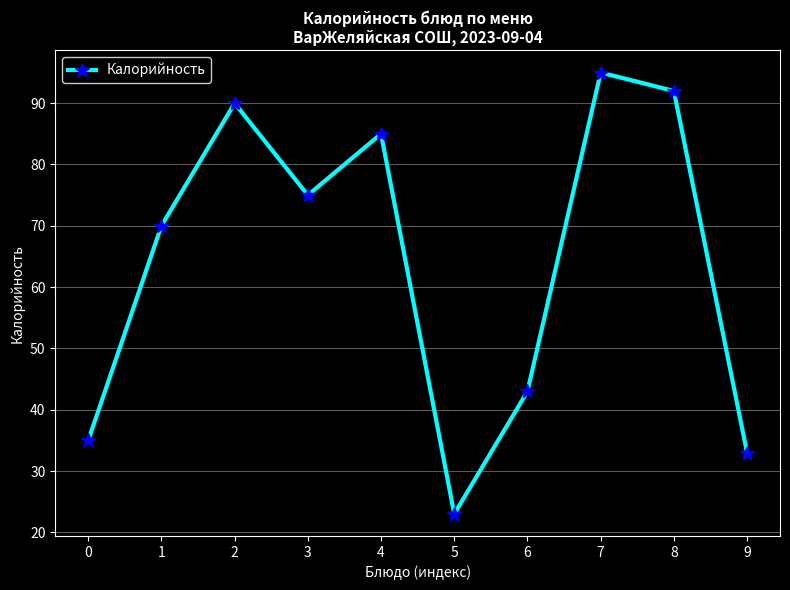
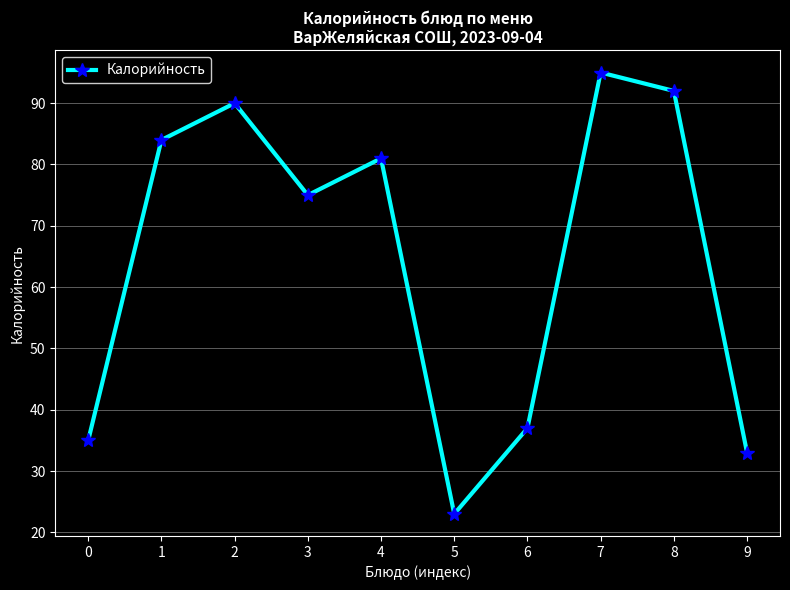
1: 70 -> 84
4: 85 -> 81
6: 43 -> 37
